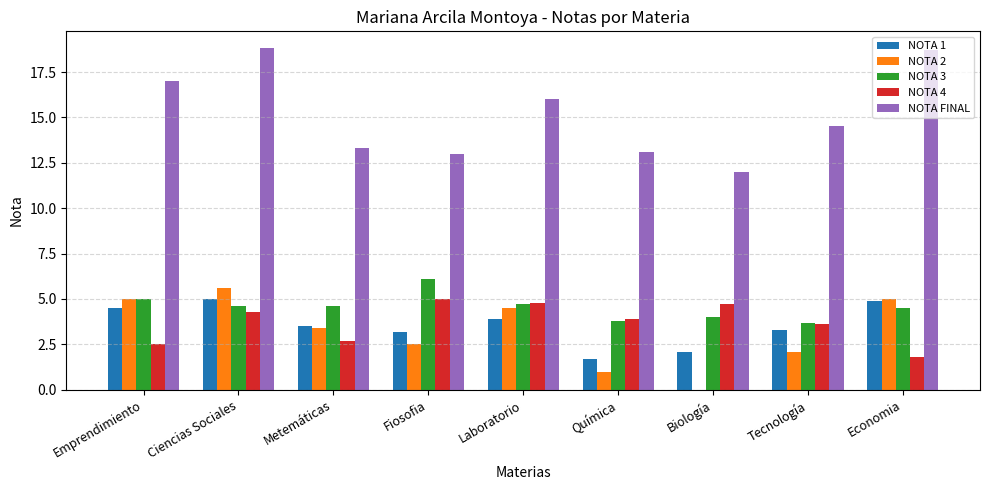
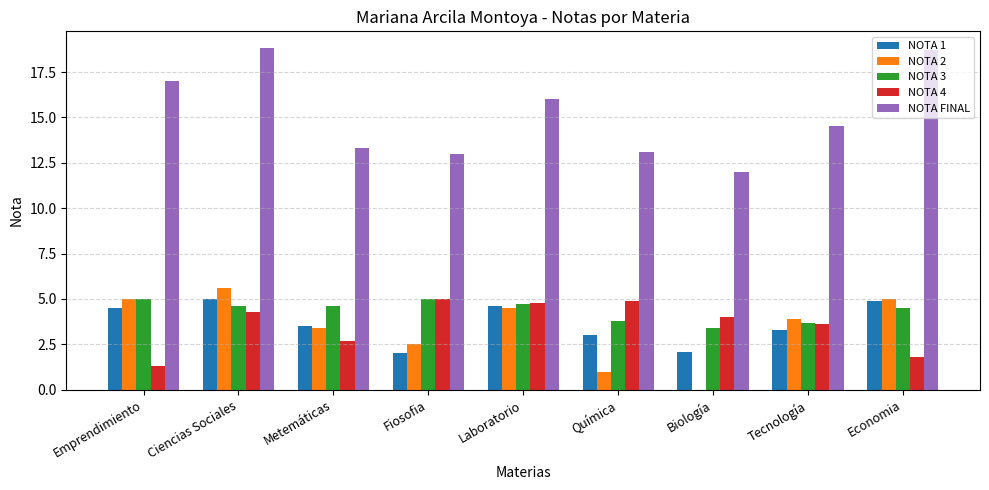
NOTA 4, Emprendimiento: 2.5 -> 1.3
NOTA 1, Fiosofia: 3.2 -> 2.0
NOTA 3, Fiosofia: 6.1 -> 5.0
NOTA 1, Laboratorio: 3.9 -> 4.6
NOTA 1, Química: 1.7 -> 3.0
NOTA 4, Química: 3.9 -> 4.9
NOTA 3, Biología: 4.0 -> 3.4
NOTA 4, Biología: 4.7 -> 4.0
NOTA 2, Tecnología: 2.1 -> 3.9
